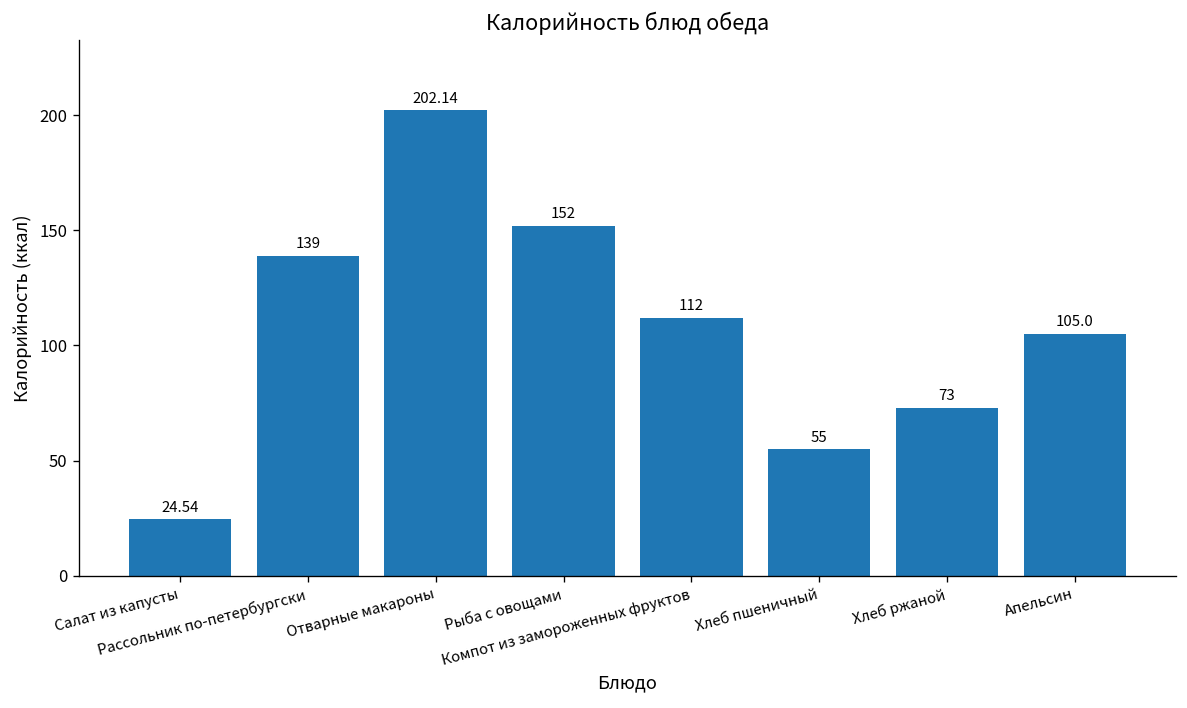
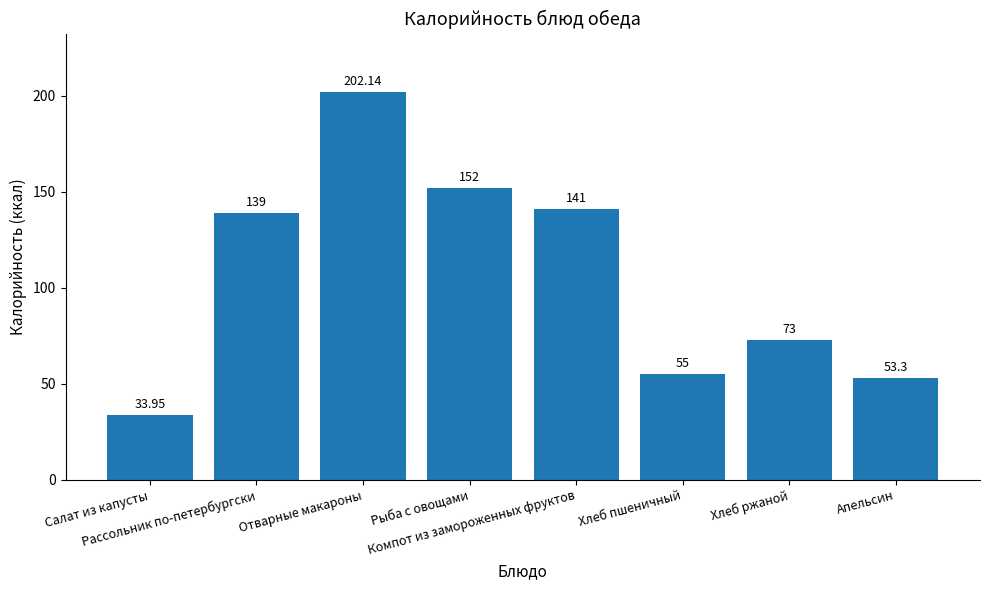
Салат из капусты: 24.54 -> 33.95
Компот из замороженных фруктов: 112 -> 141
Апельсин: 105.0 -> 53.3
